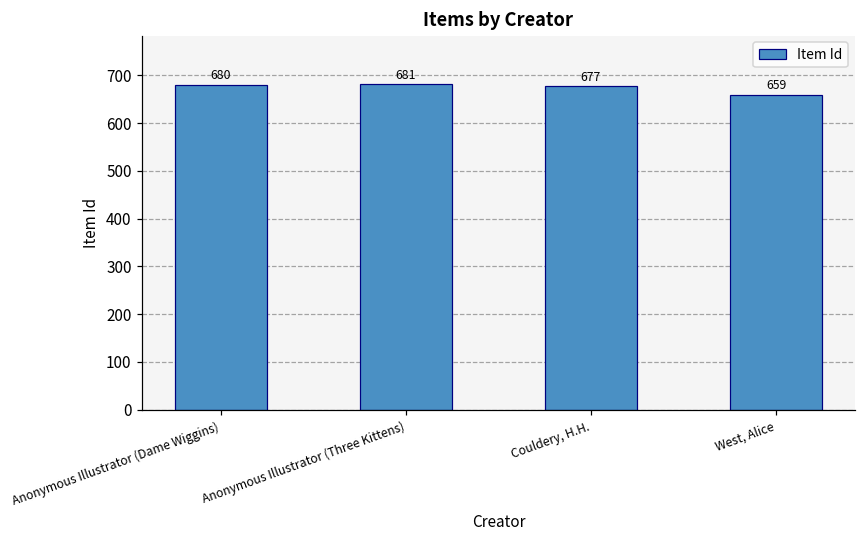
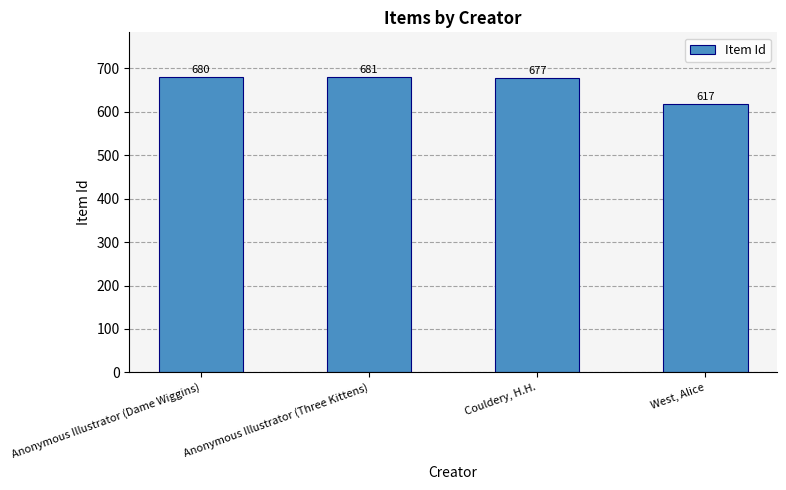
West, Alice: 659 -> 617
